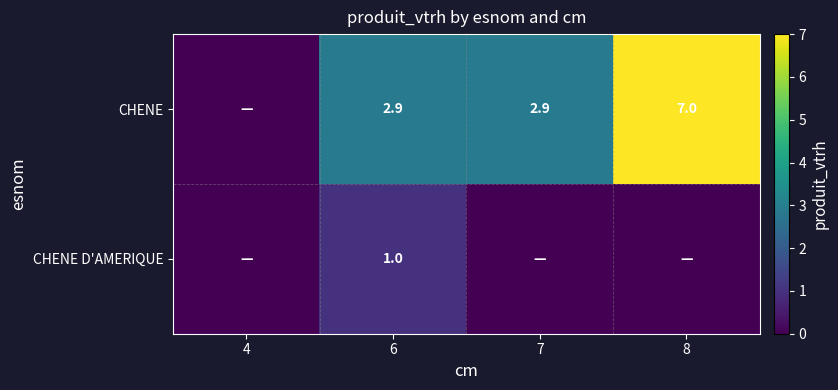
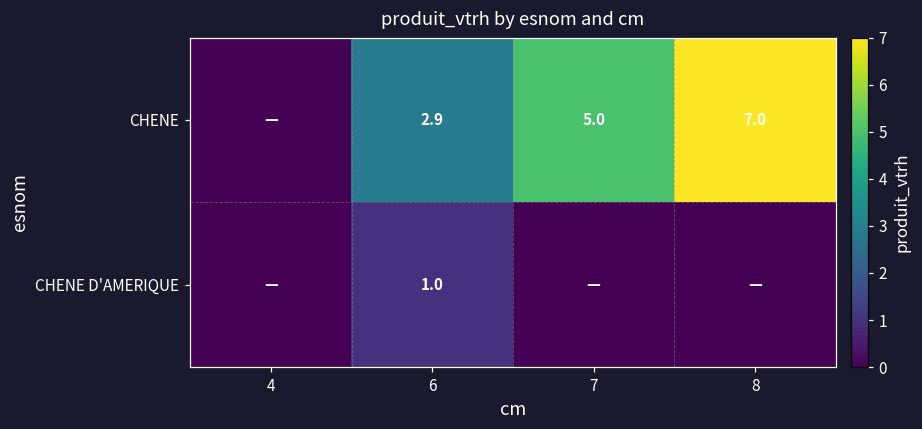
CHENE, 7: 2.9 -> 5.0
